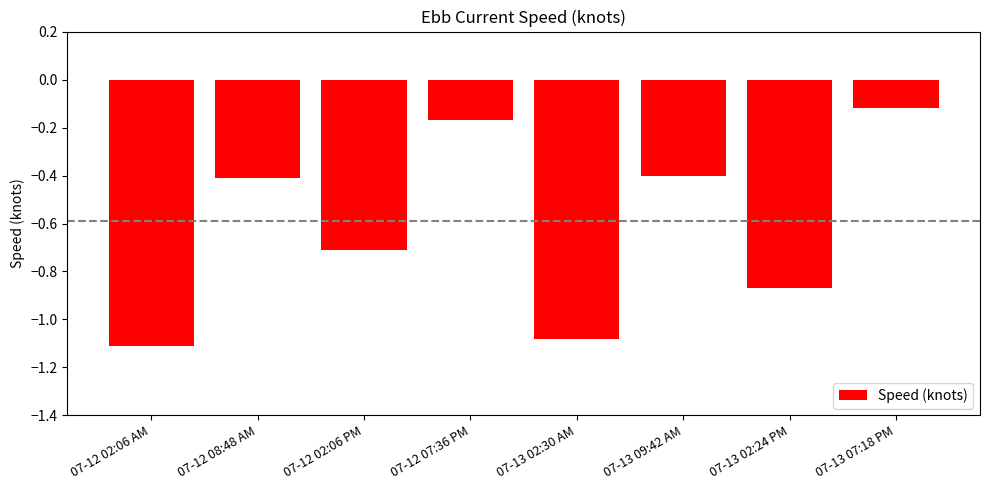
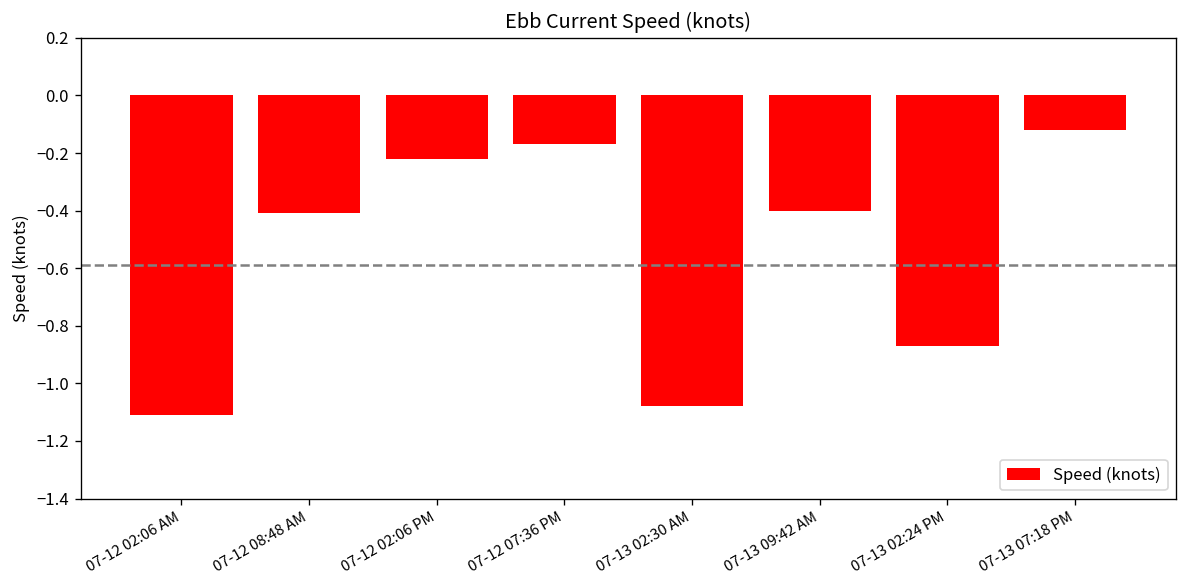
07-12 02:06 PM: -0.71 -> -0.22
